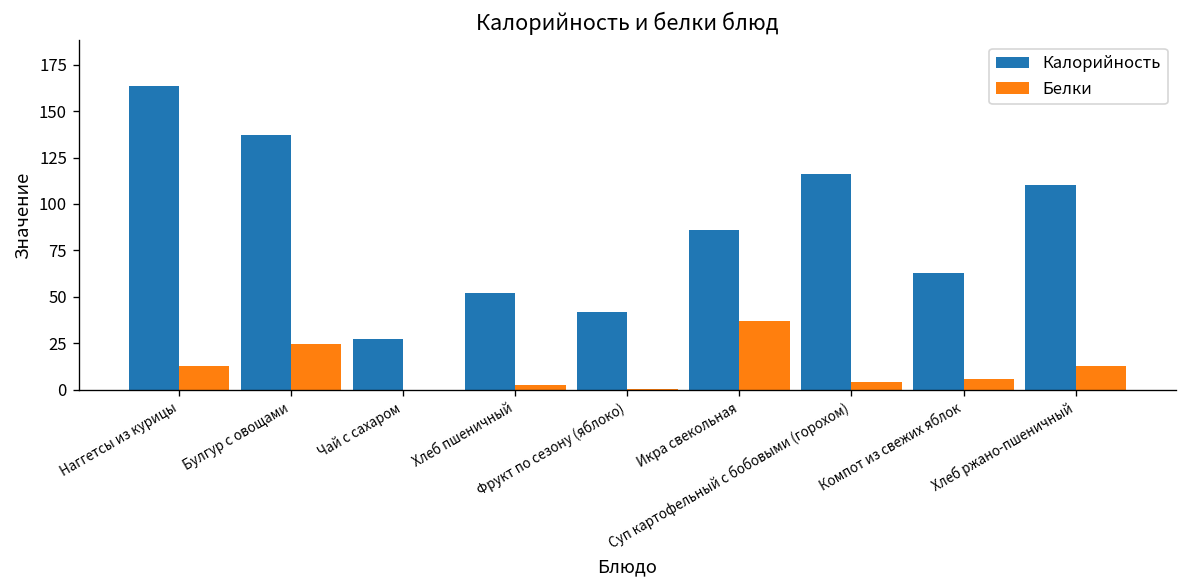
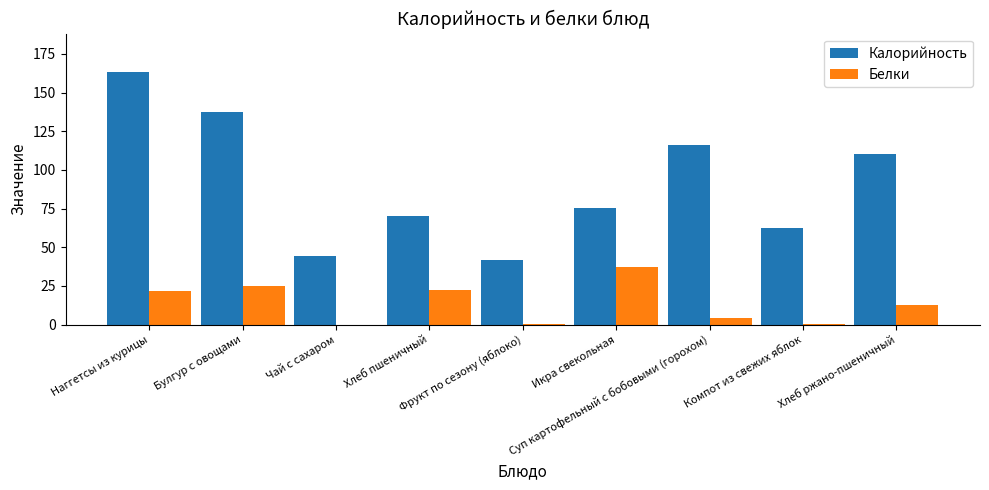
Белки, Наггетсы из курицы: 13 -> 22
Калорийность, Чай с сахаром: 27 -> 44
Калорийность, Хлеб пшеничный: 52 -> 71
Белки, Хлеб пшеничный: 2 -> 22
Калорийность, Икра свекольная: 86 -> 75
Белки, Компот из свежих яблок: 6 -> 0
